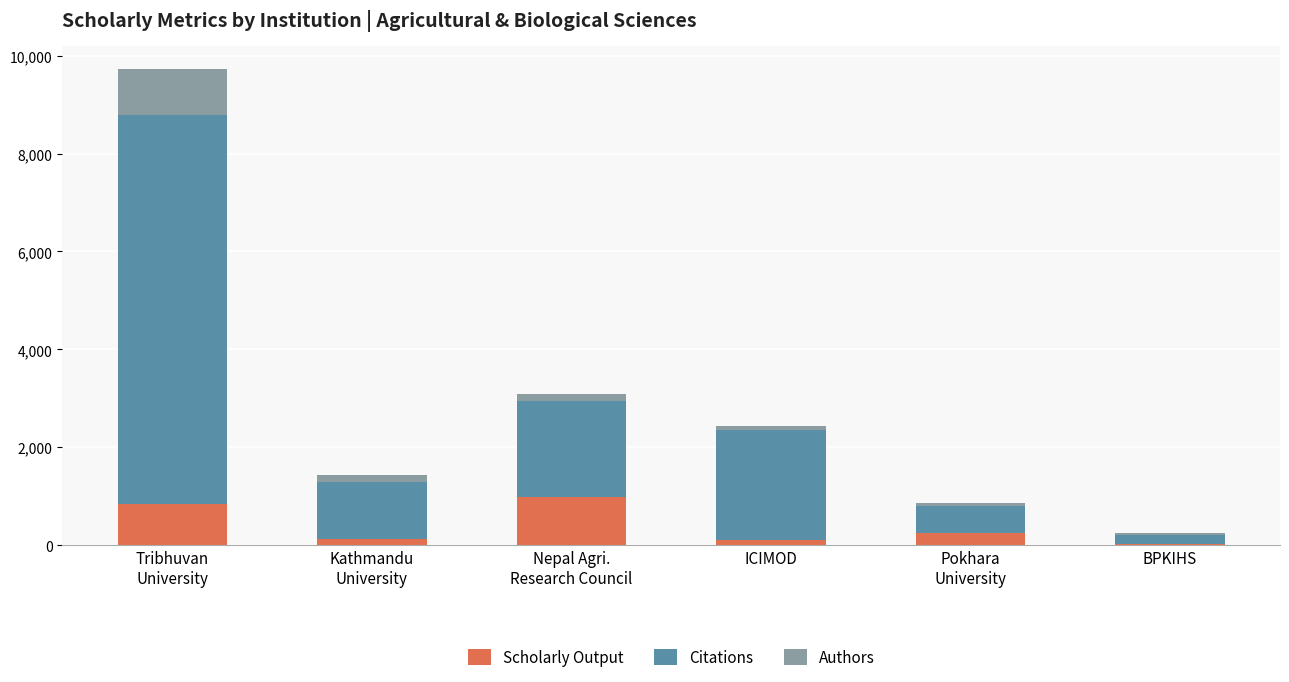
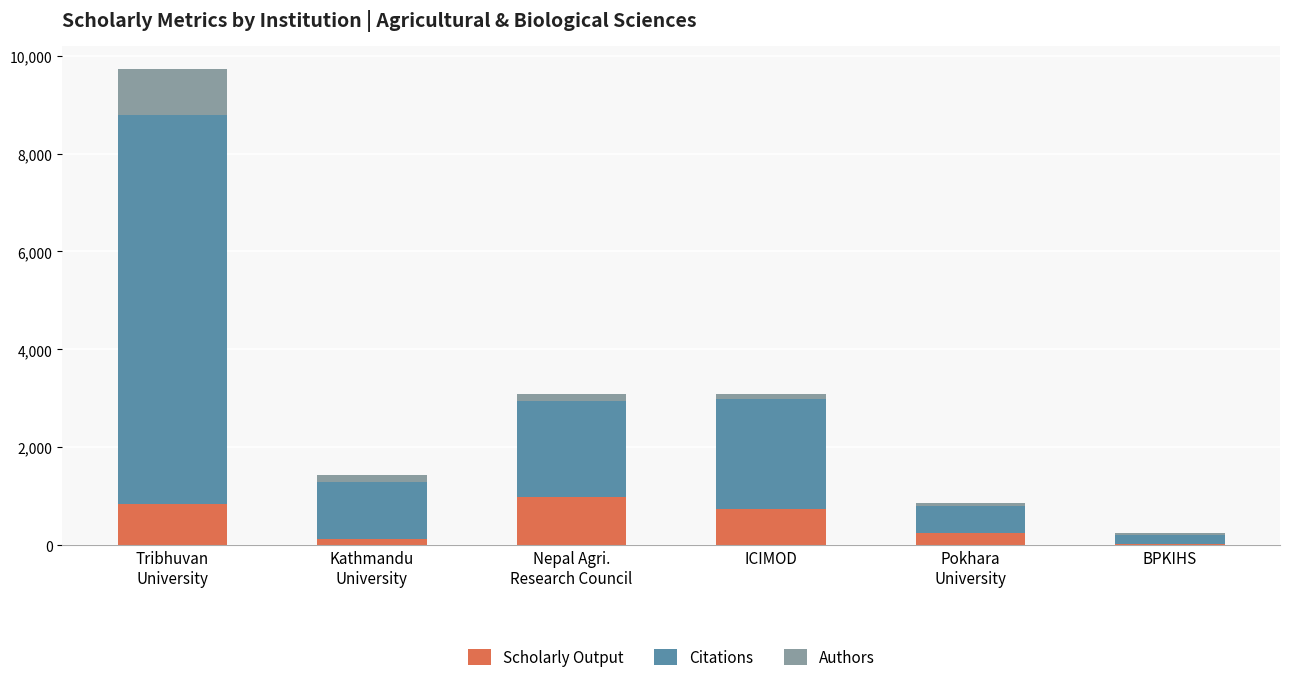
Scholarly Output, ICIMOD: 100 -> 700
